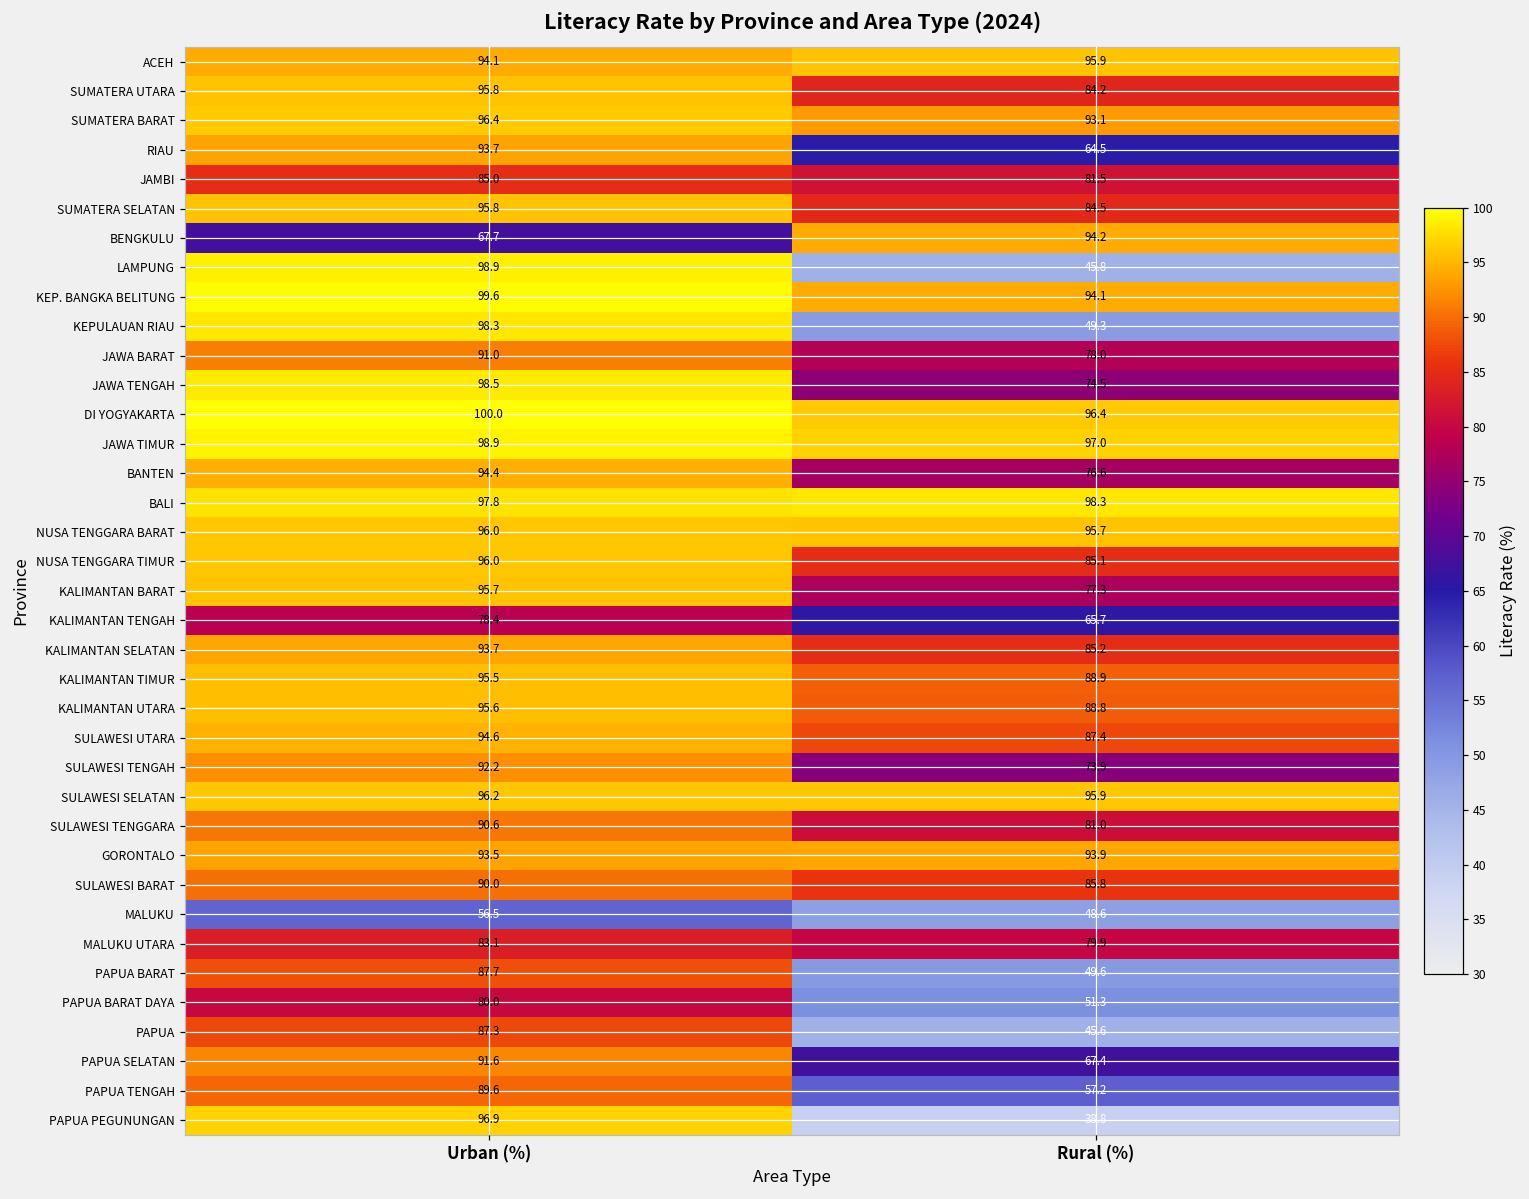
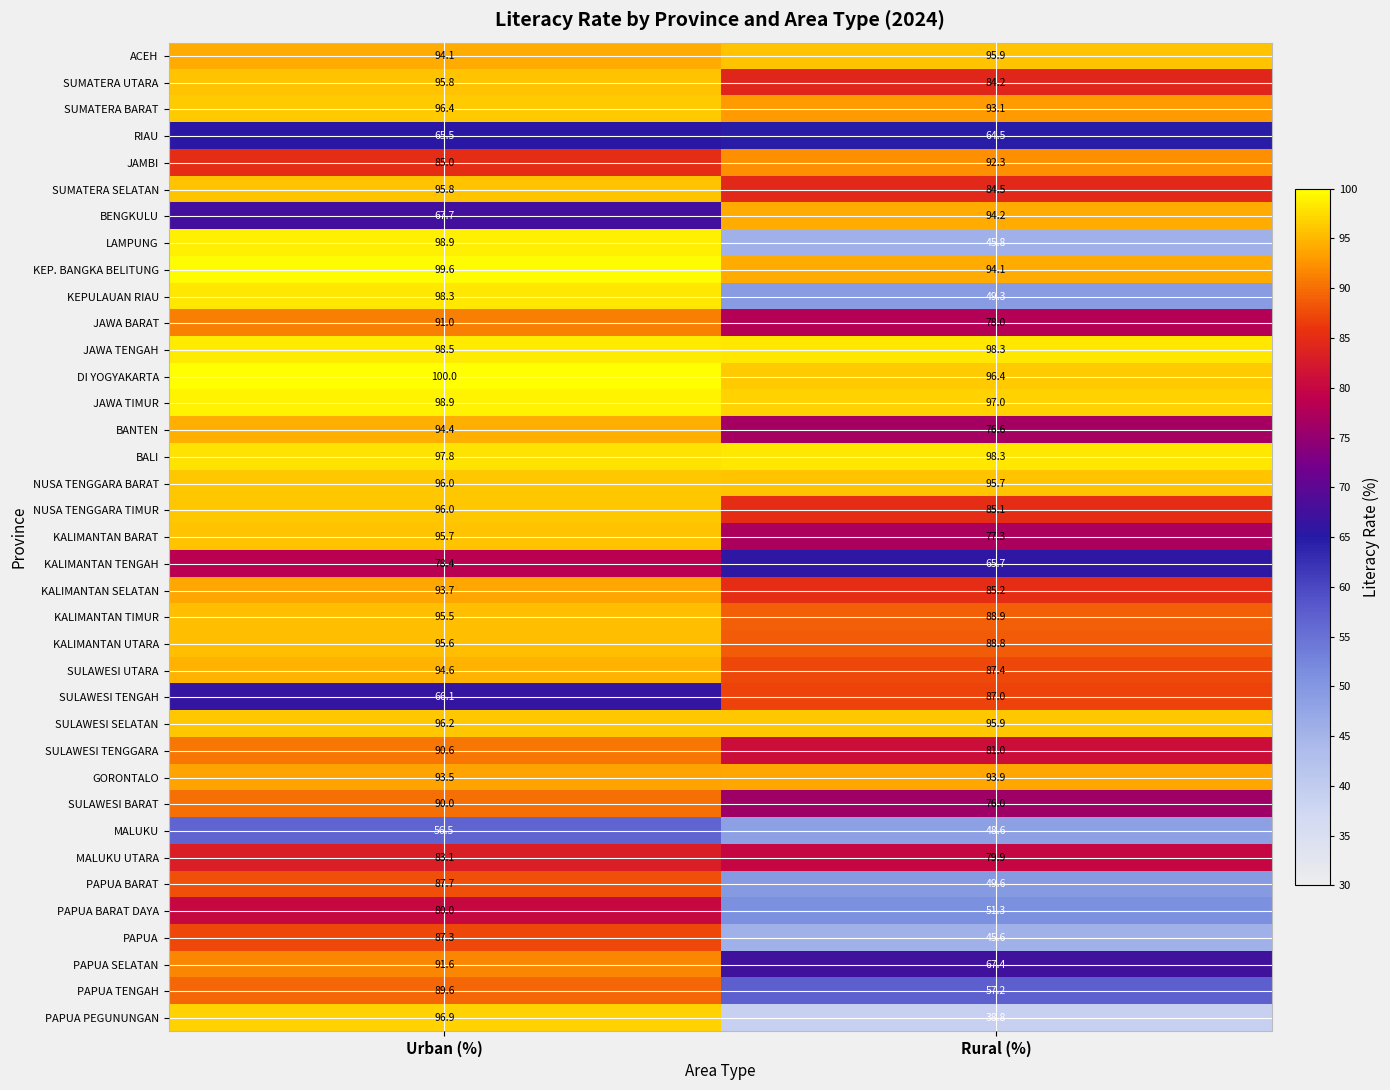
RIAU, Urban (%): 93.7 -> 65.5
JAMBI, Rural (%): 81.5 -> 92.3
JAWA TENGAH, Rural (%): 74.5 -> 98.3
SULAWESI TENGAH, Urban (%): 92.2 -> 66.1
SULAWESI TENGAH, Rural (%): 73.9 -> 87.0
SULAWESI BARAT, Rural (%): 85.8 -> 76.0
